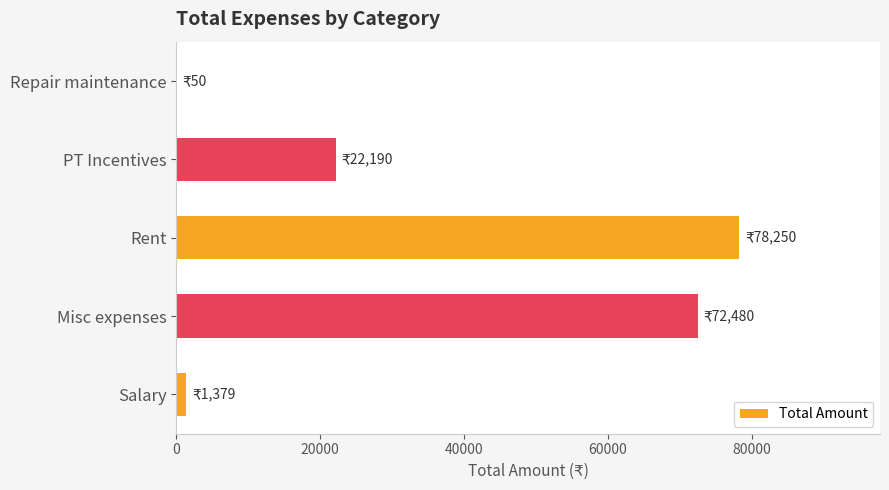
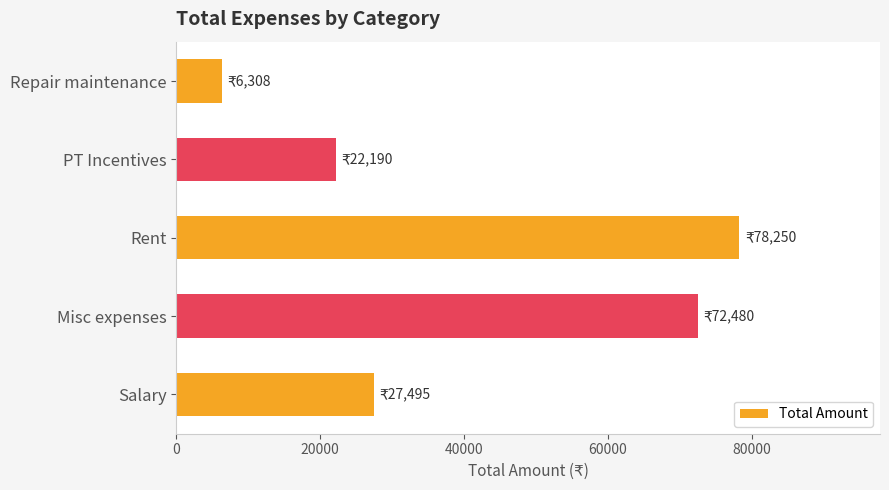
Repair maintenance: 50 -> 6,308
Salary: 1,379 -> 27,495
